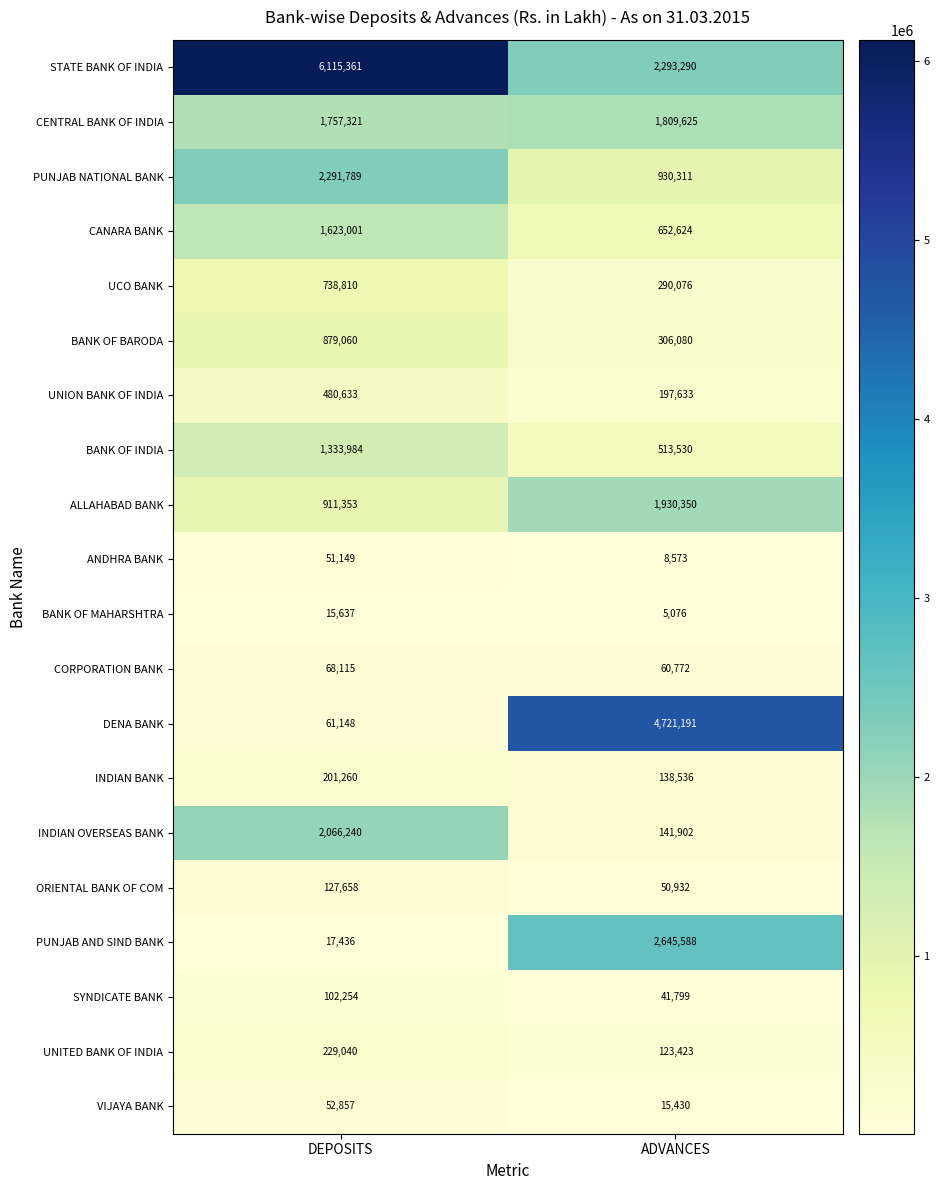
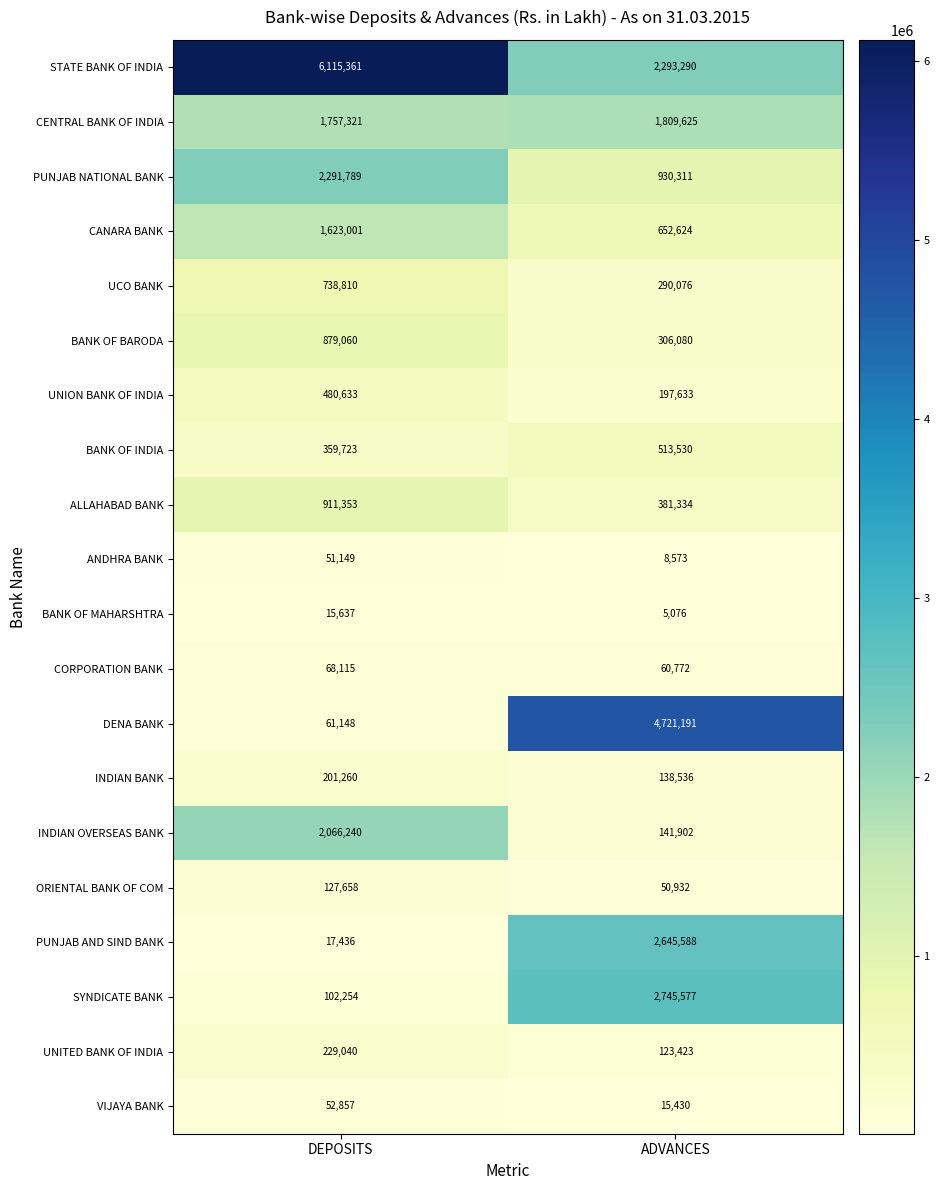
BANK OF INDIA, DEPOSITS: 1,333,984 -> 359,723
ALLAHABAD BANK, ADVANCES: 1,930,350 -> 381,334
SYNDICATE BANK, ADVANCES: 41,799 -> 2,745,577
